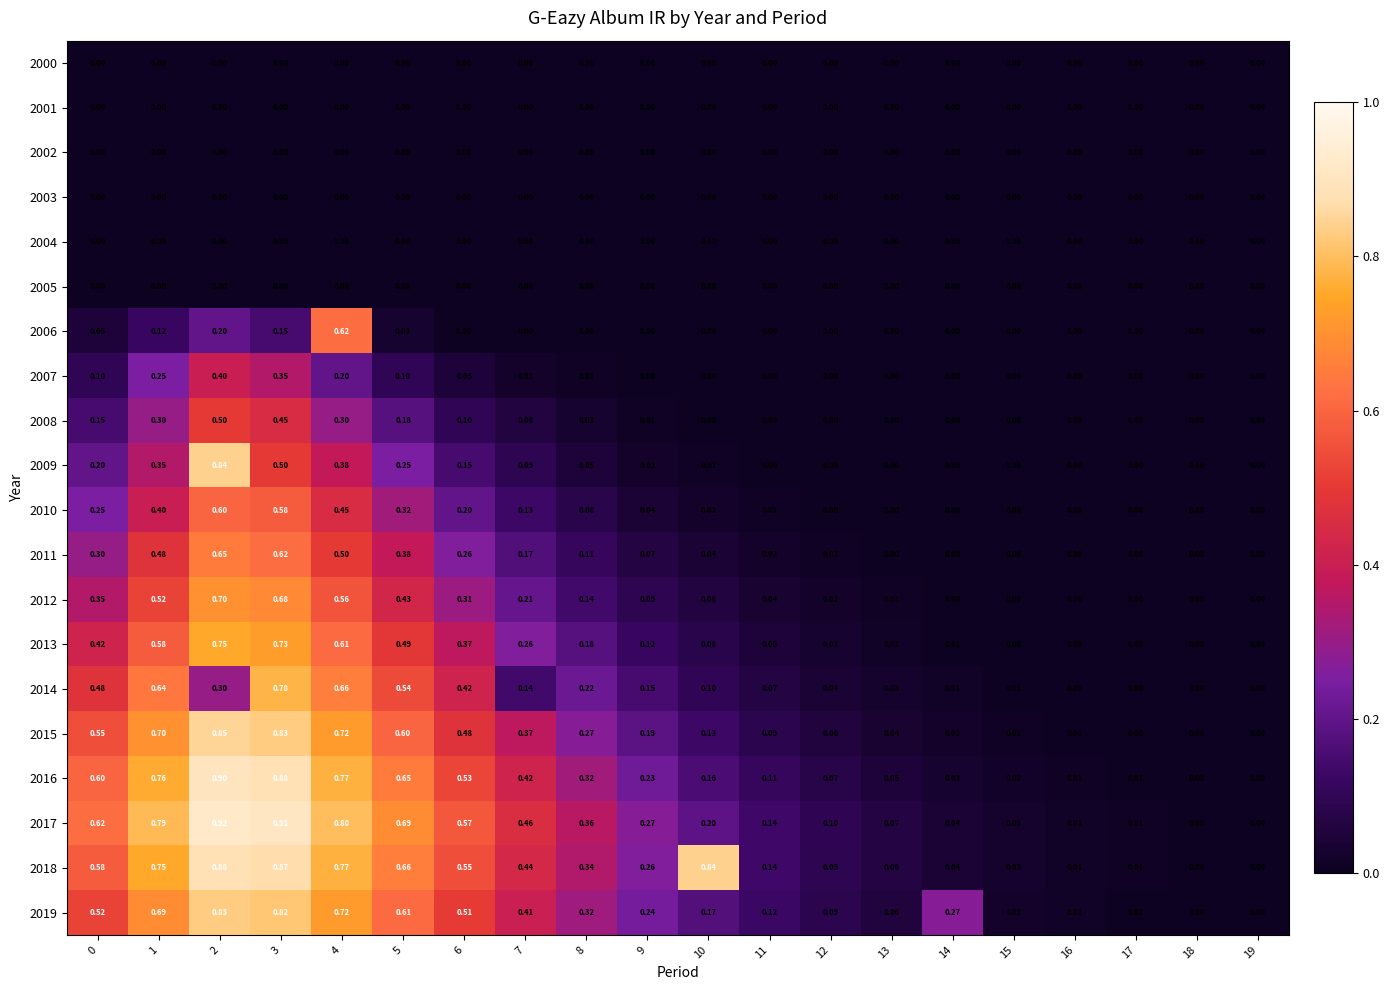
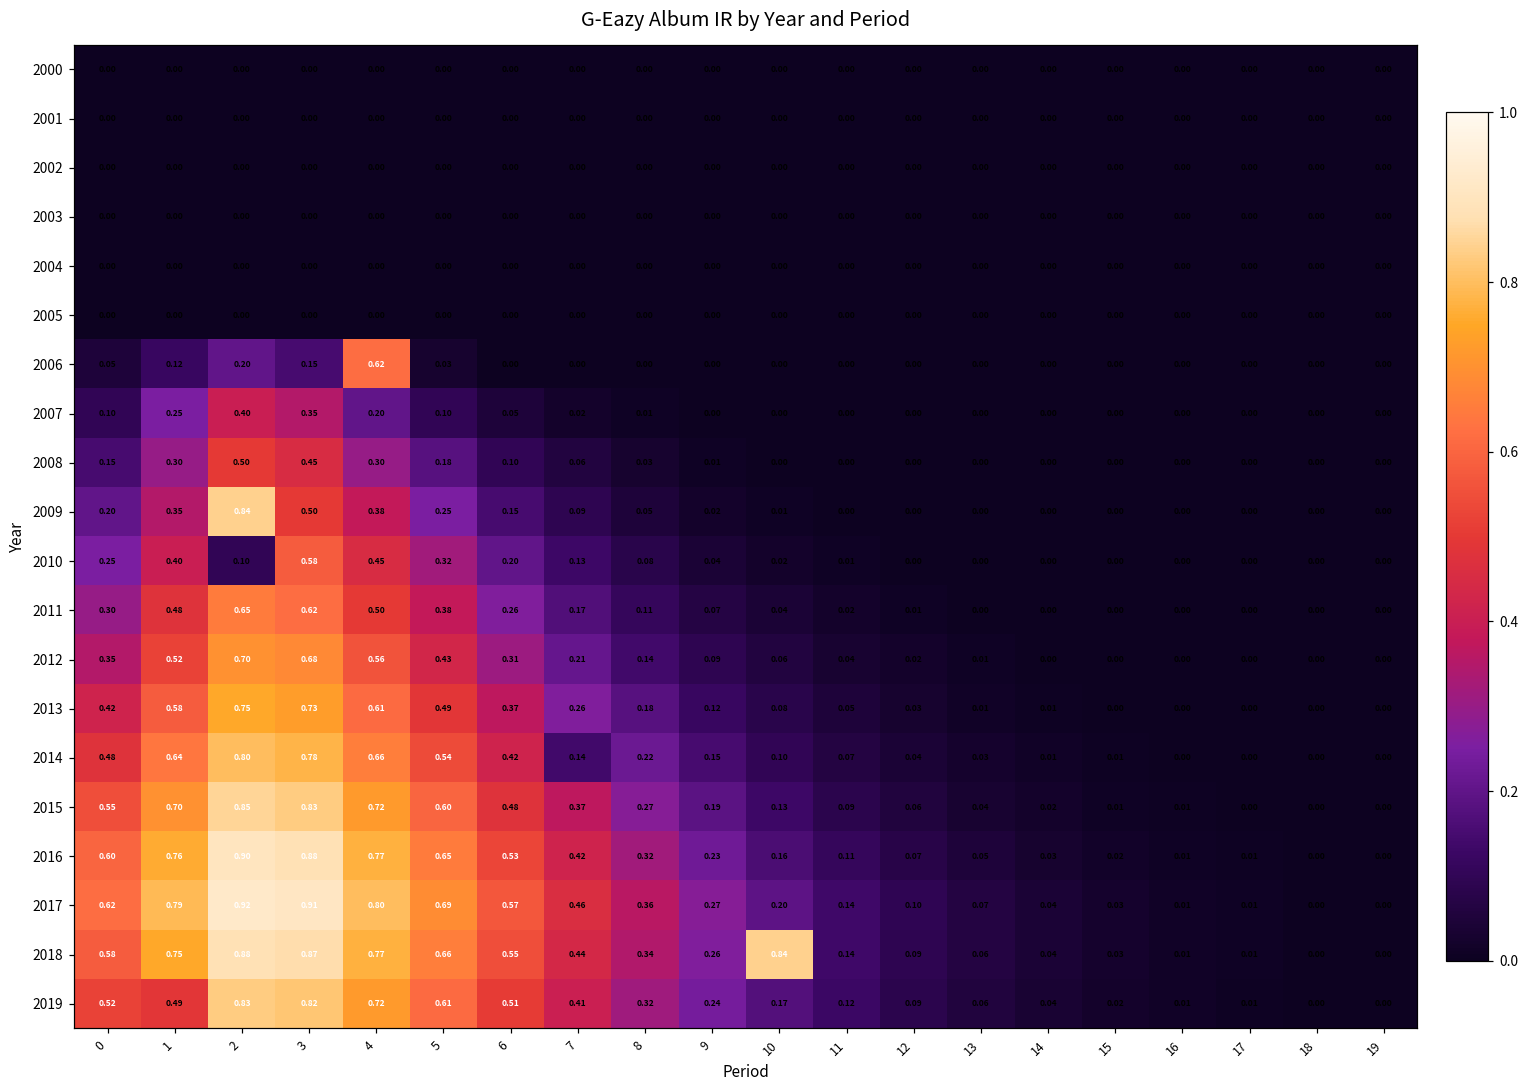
2010, 2: 0.60 -> 0.10
2014, 2: 0.30 -> 0.80
2019, 1: 0.69 -> 0.49
2019, 14: 0.27 -> 0.04
